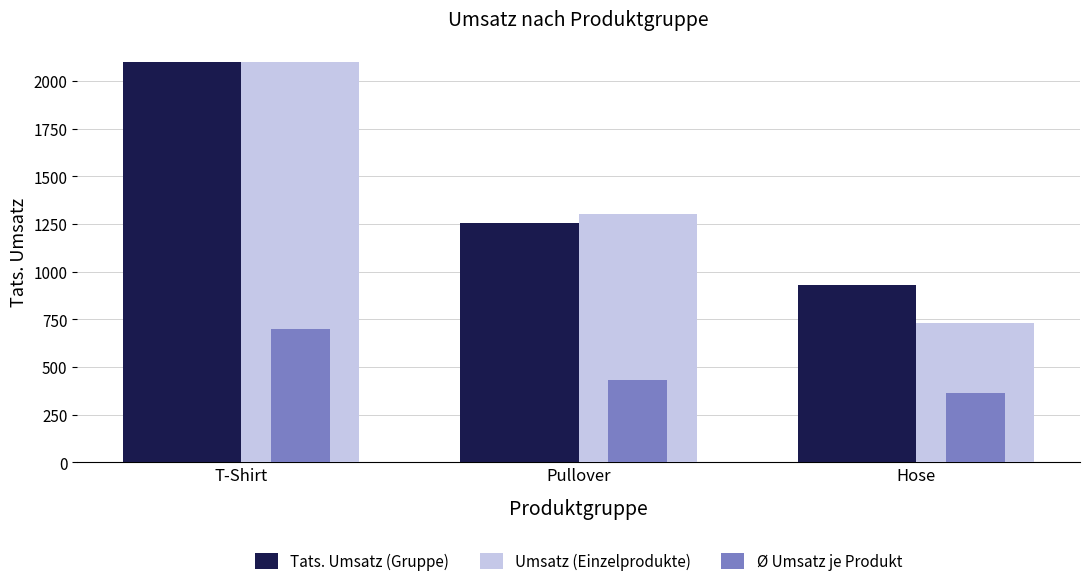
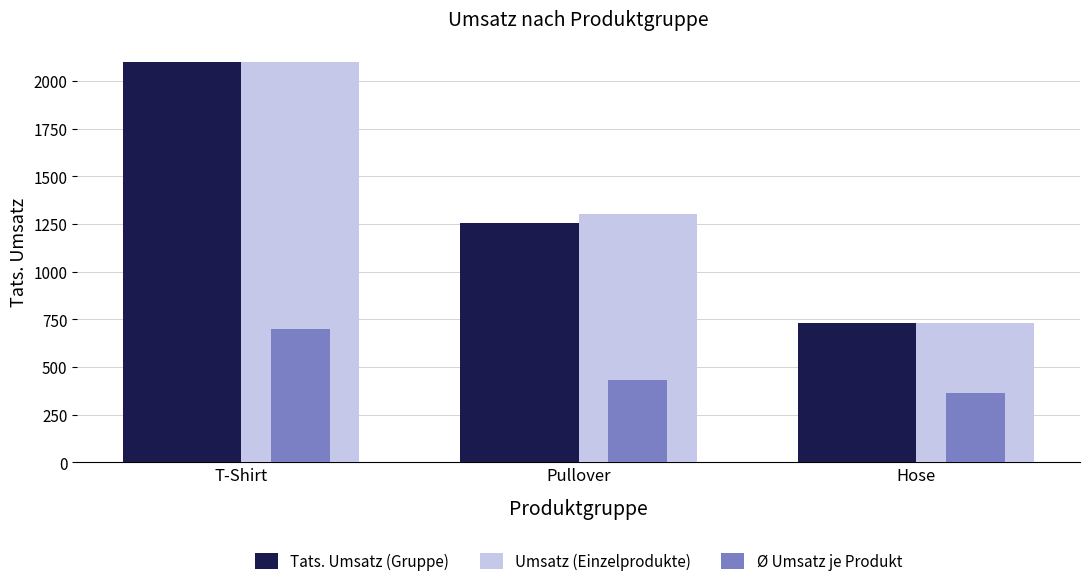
Tats. Umsatz (Gruppe), Hose: 930 -> 730
